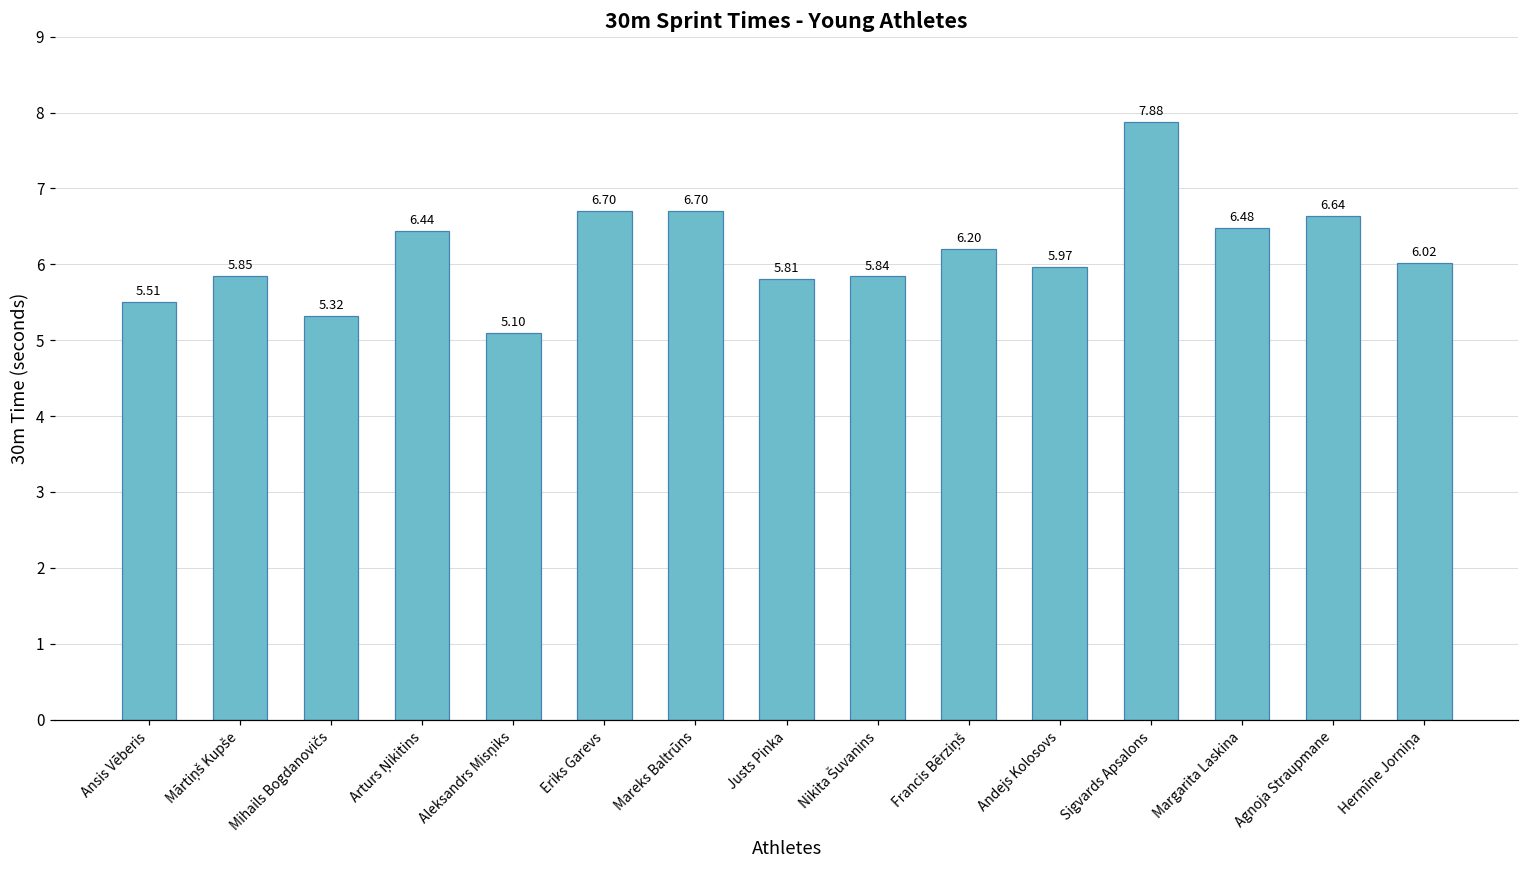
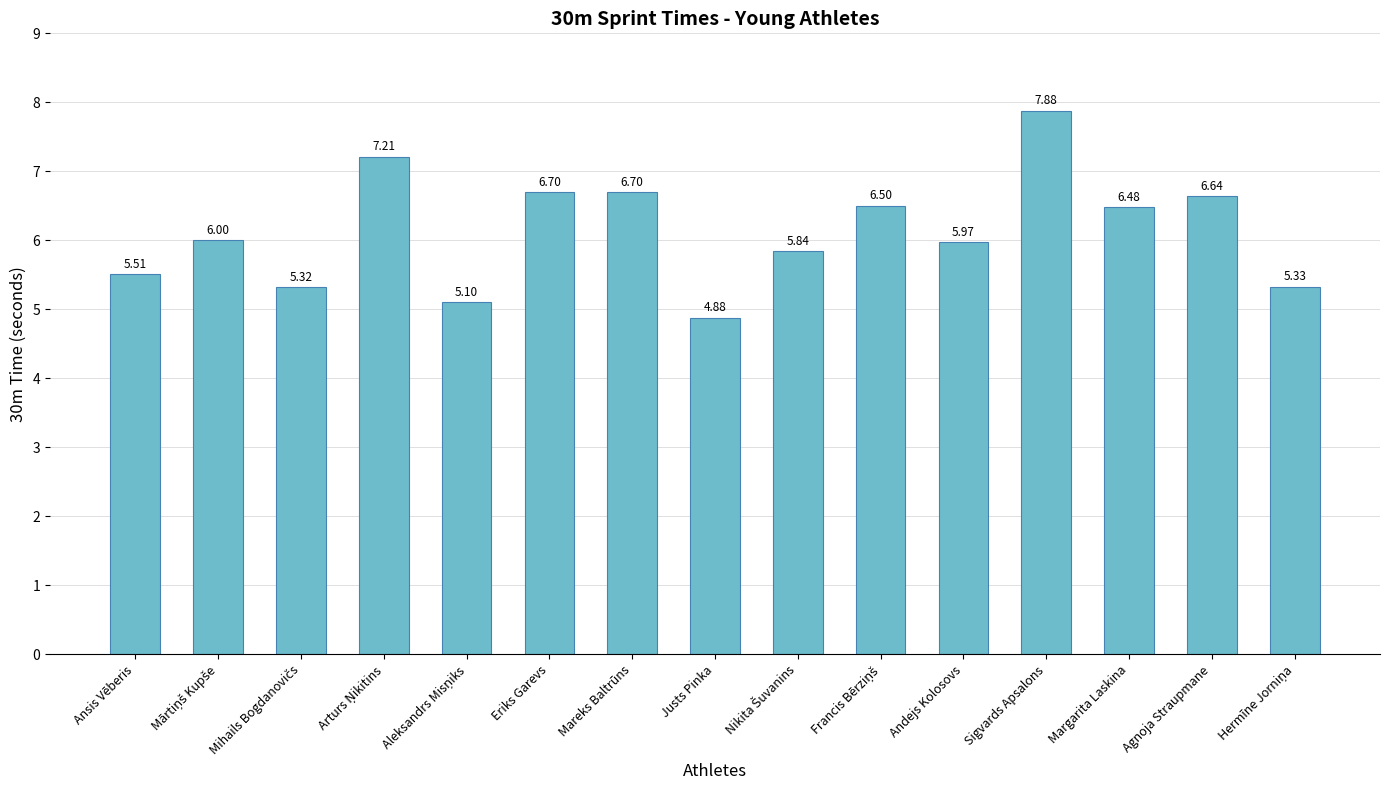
Mārtiņš Kupše: 5.85 -> 6.00
Arturs Ņikitins: 6.44 -> 7.21
Justs Pinka: 5.81 -> 4.88
Francis Bērziņš: 6.20 -> 6.50
Hermīne Jorniņa: 6.02 -> 5.33
